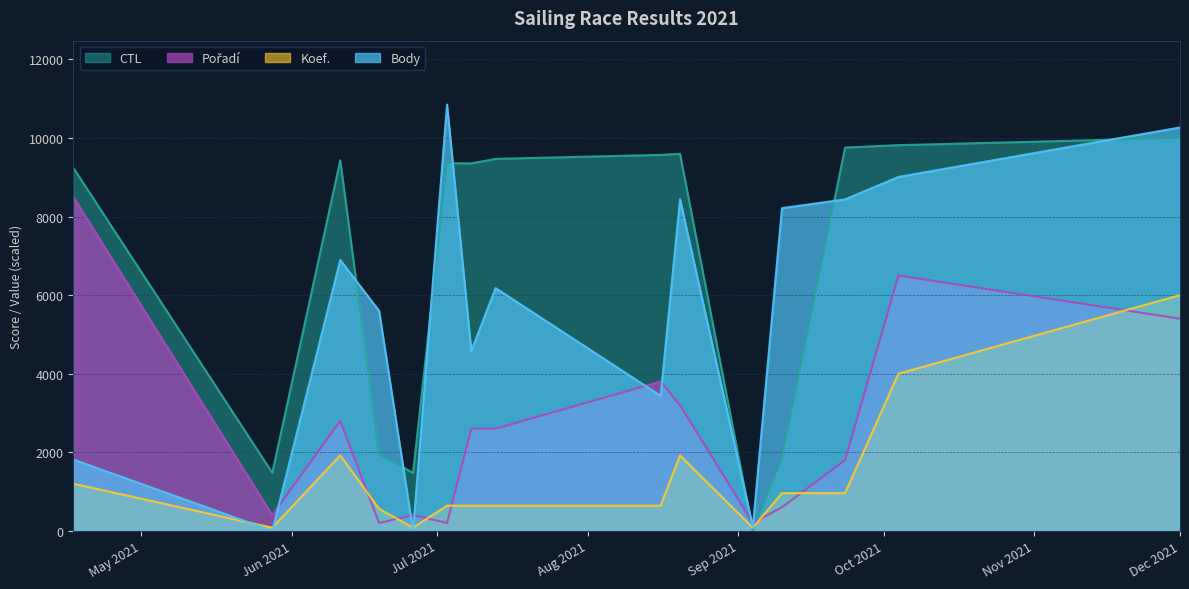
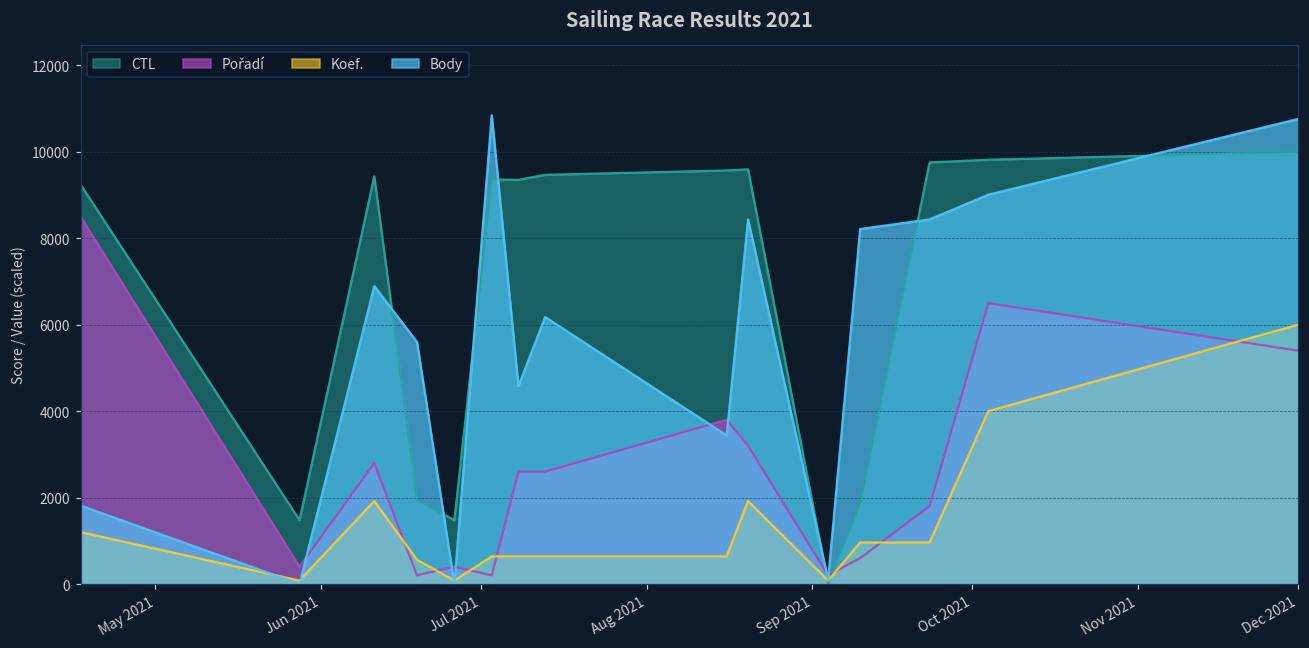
Body, Dec 2021: 10300 -> 10800
